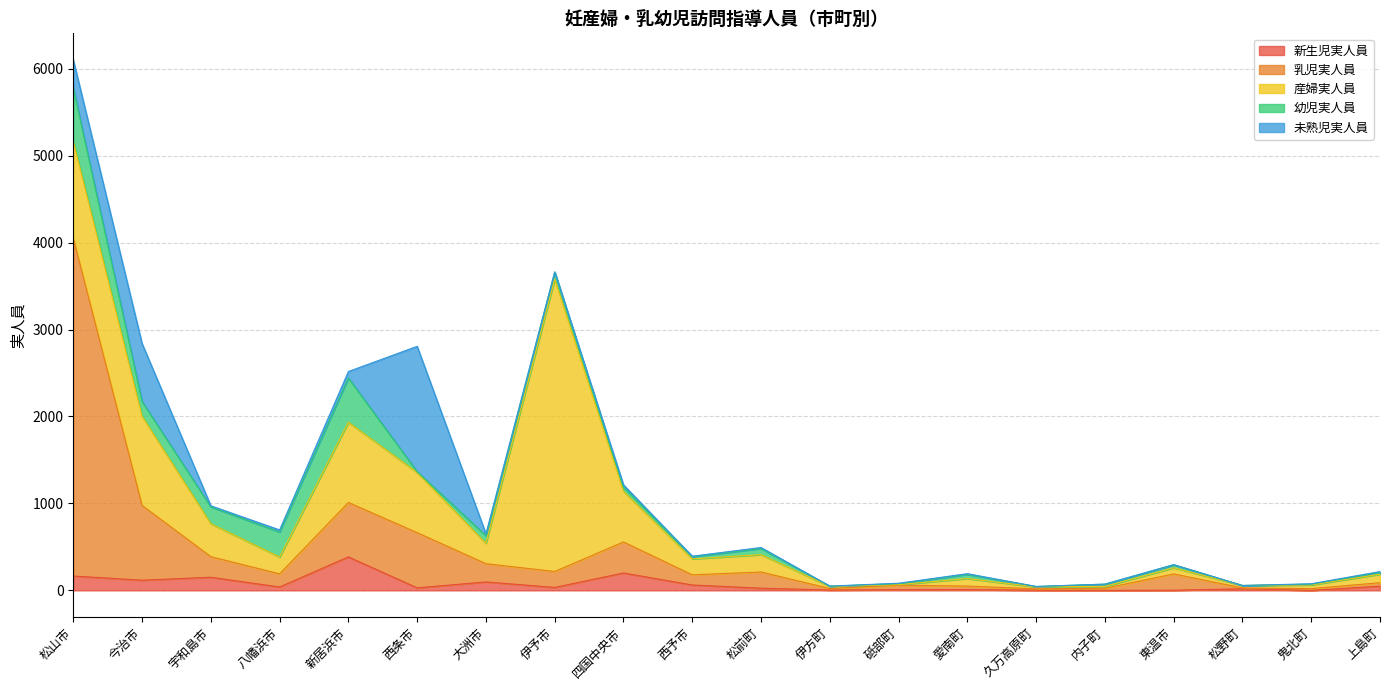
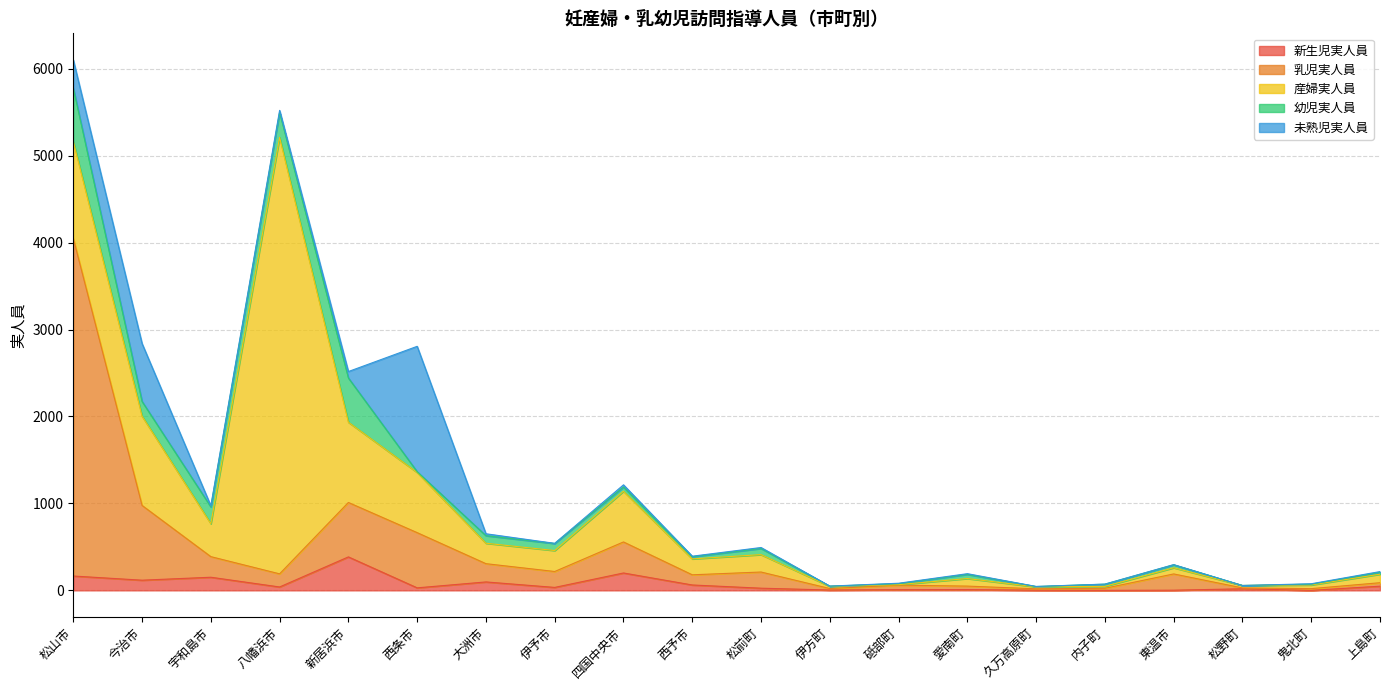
産婦実人員, 八幡浜市: 200 -> 5000
産婦実人員, 伊予市: 3400 -> 200
